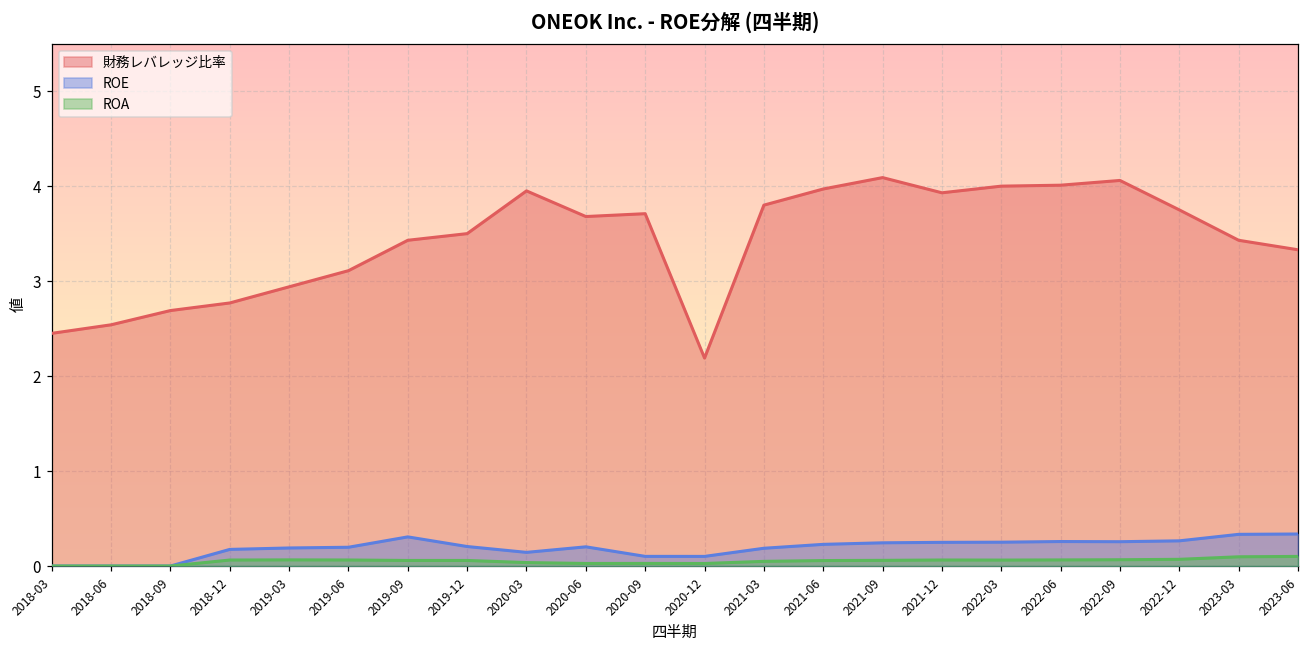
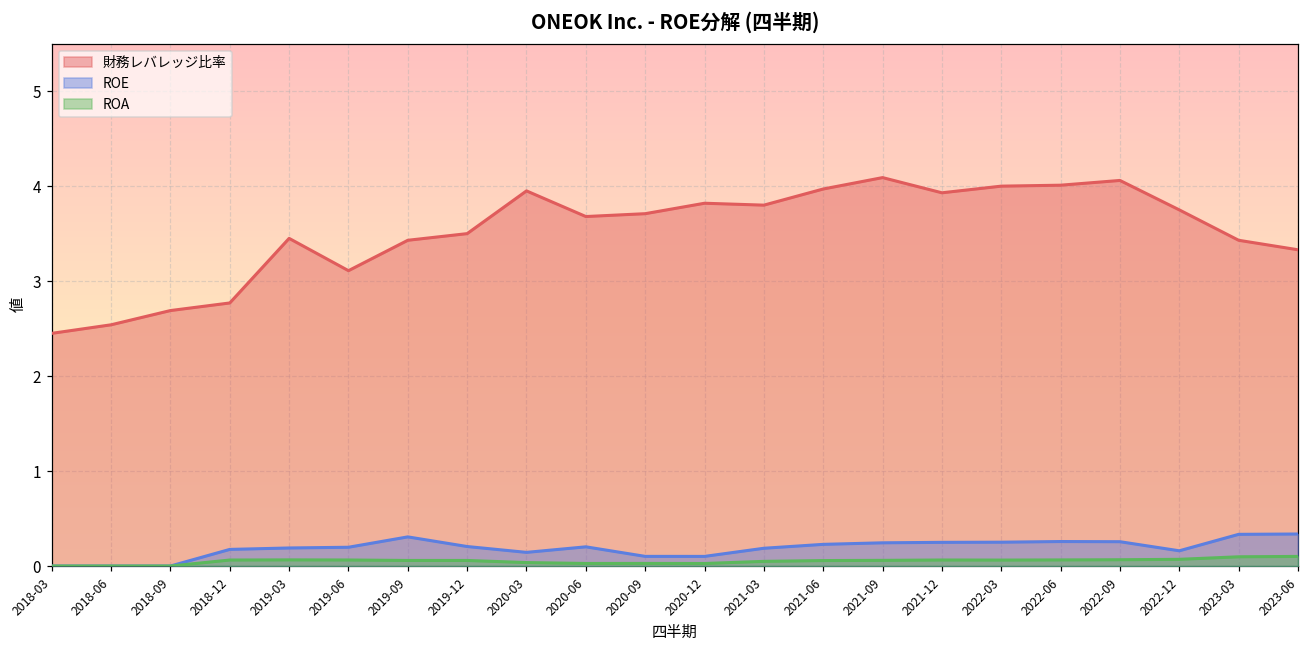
財務レバレッジ比率, 2019-03: 2.9 -> 3.5
財務レバレッジ比率, 2020-12: 2.2 -> 3.8
ROE, 2022-12: 0.3 -> 0.2
